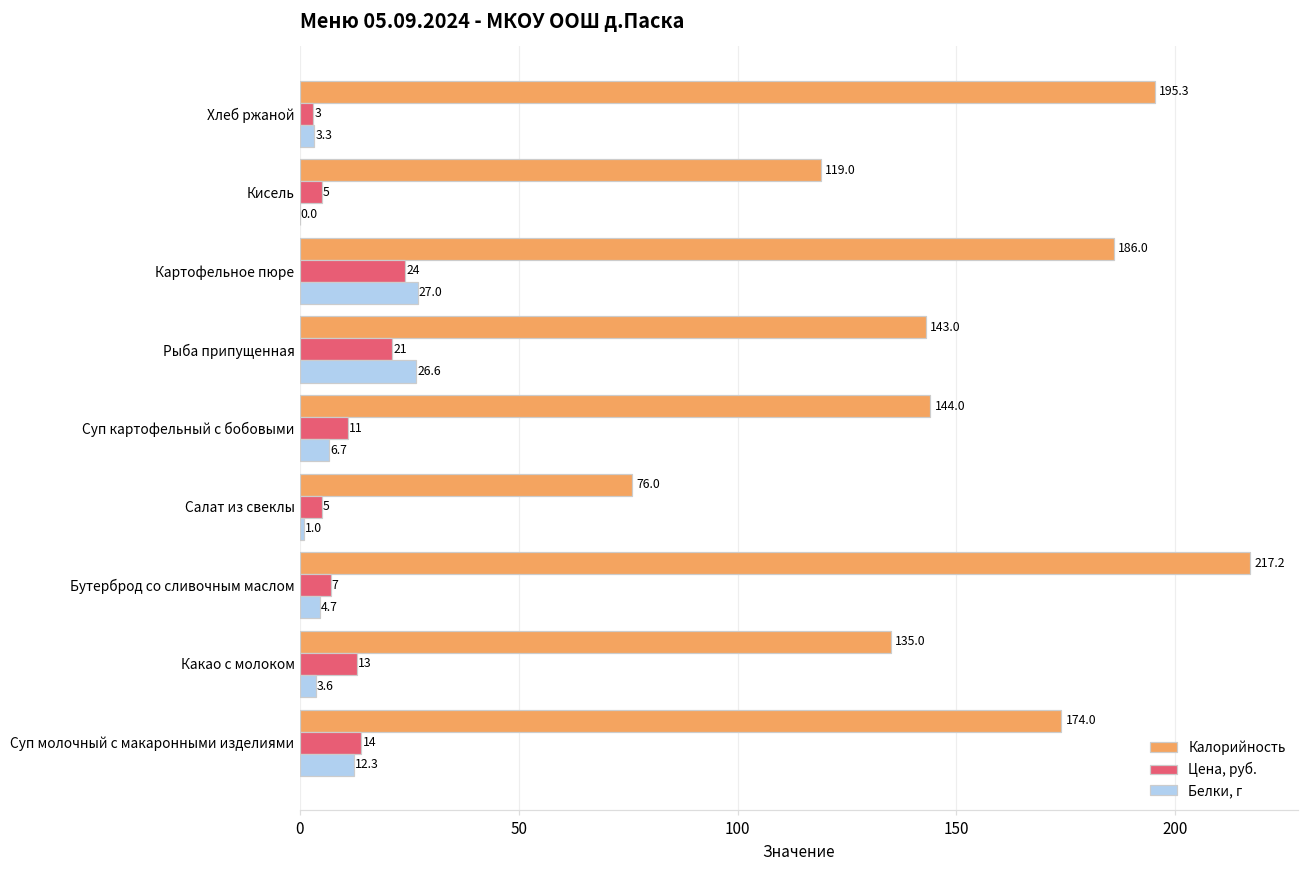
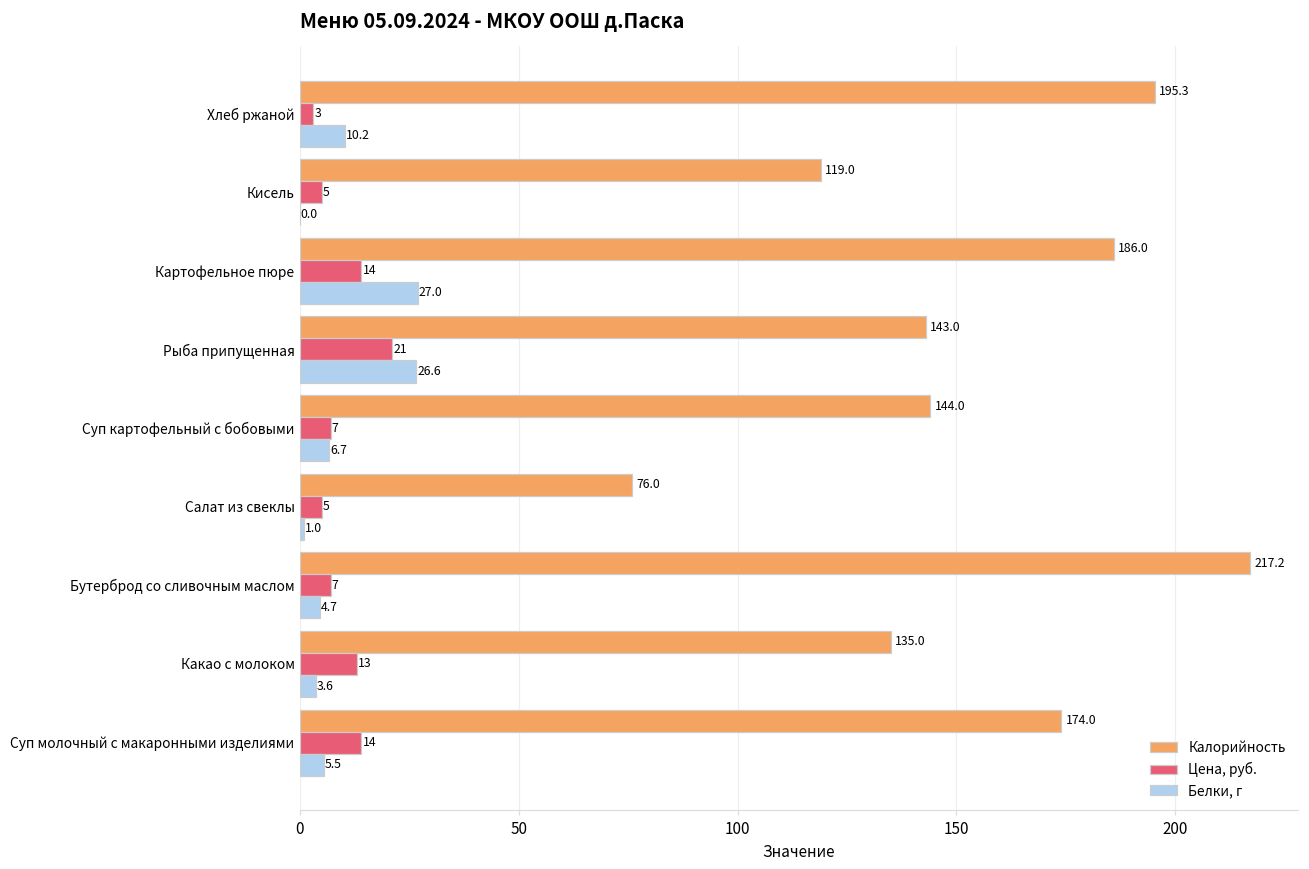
Белки, г, Хлеб ржаной: 3.3 -> 10.2
Цена, руб., Картофельное пюре: 24 -> 14
Цена, руб., Суп картофельный с бобовыми: 11 -> 7
Белки, г, Суп молочный с макаронными изделиями: 12.3 -> 5.5
